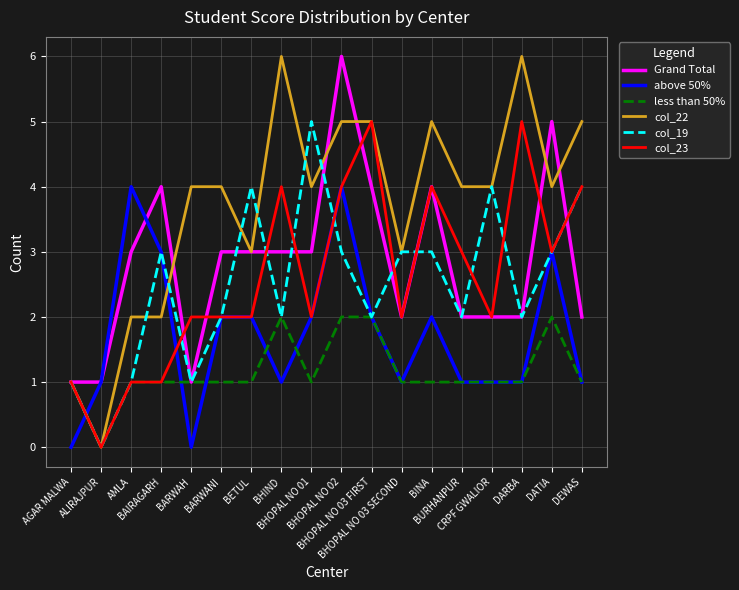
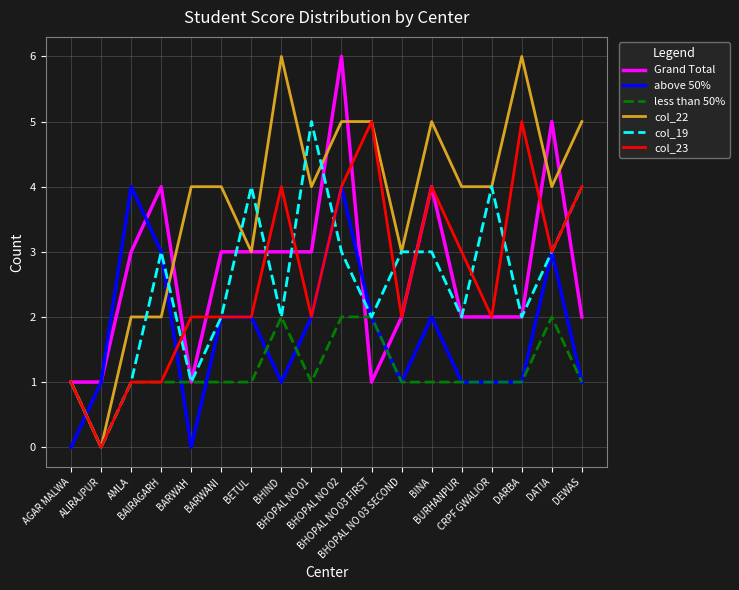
Grand Total, BHOPAL NO 03 FIRST: 4 -> 1
